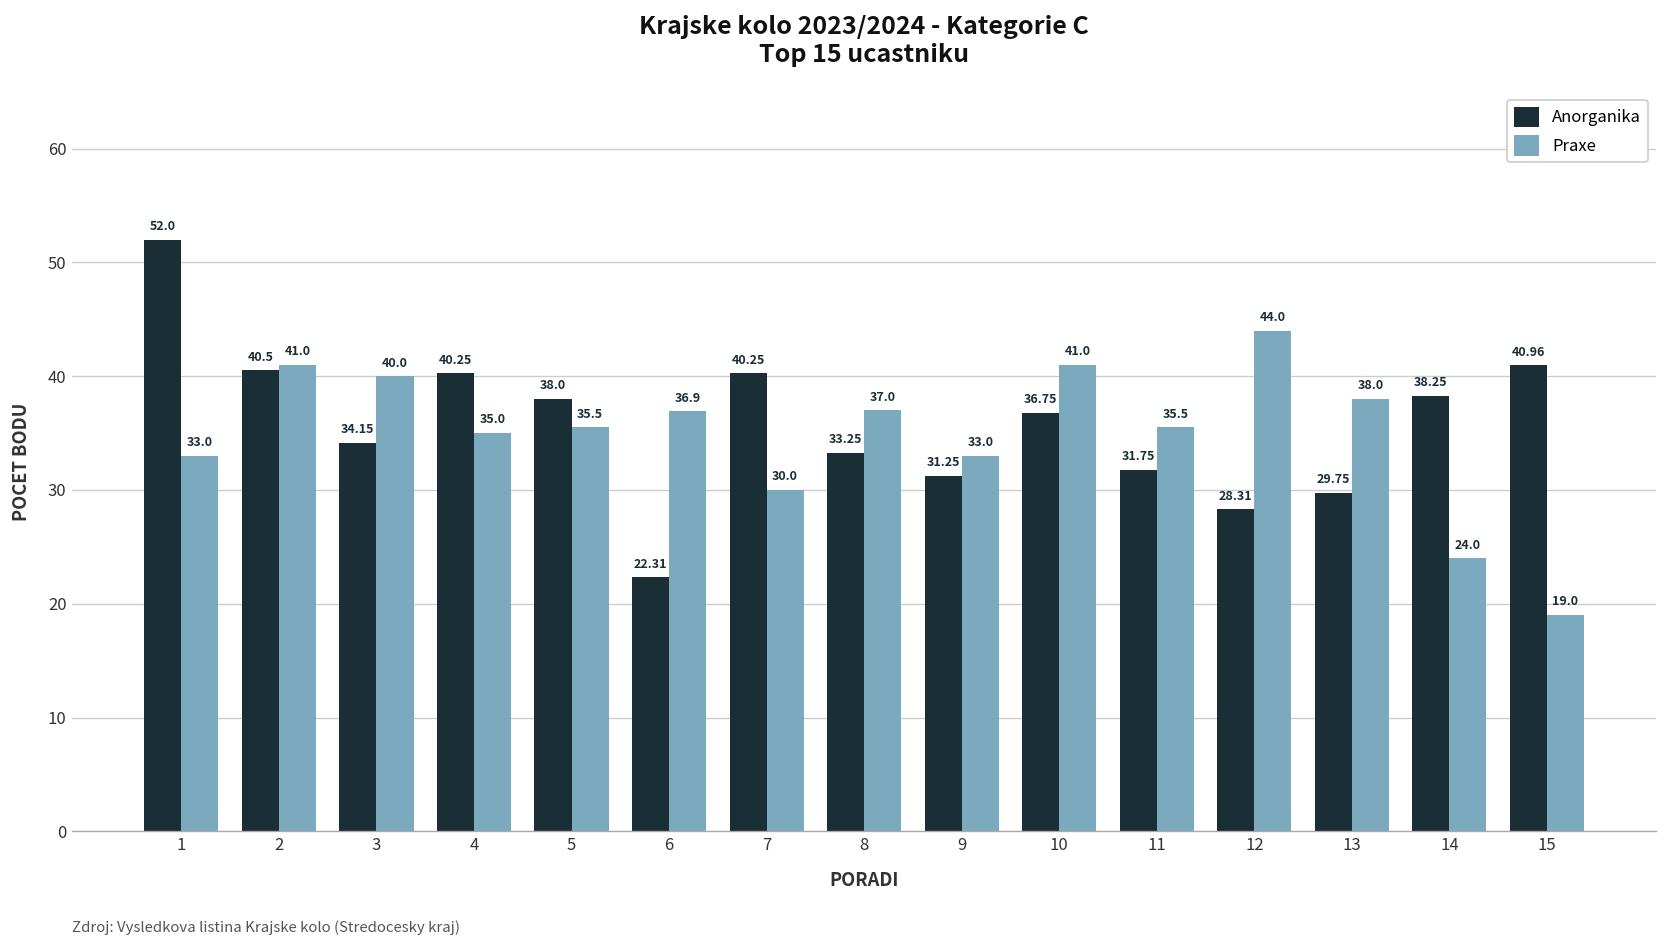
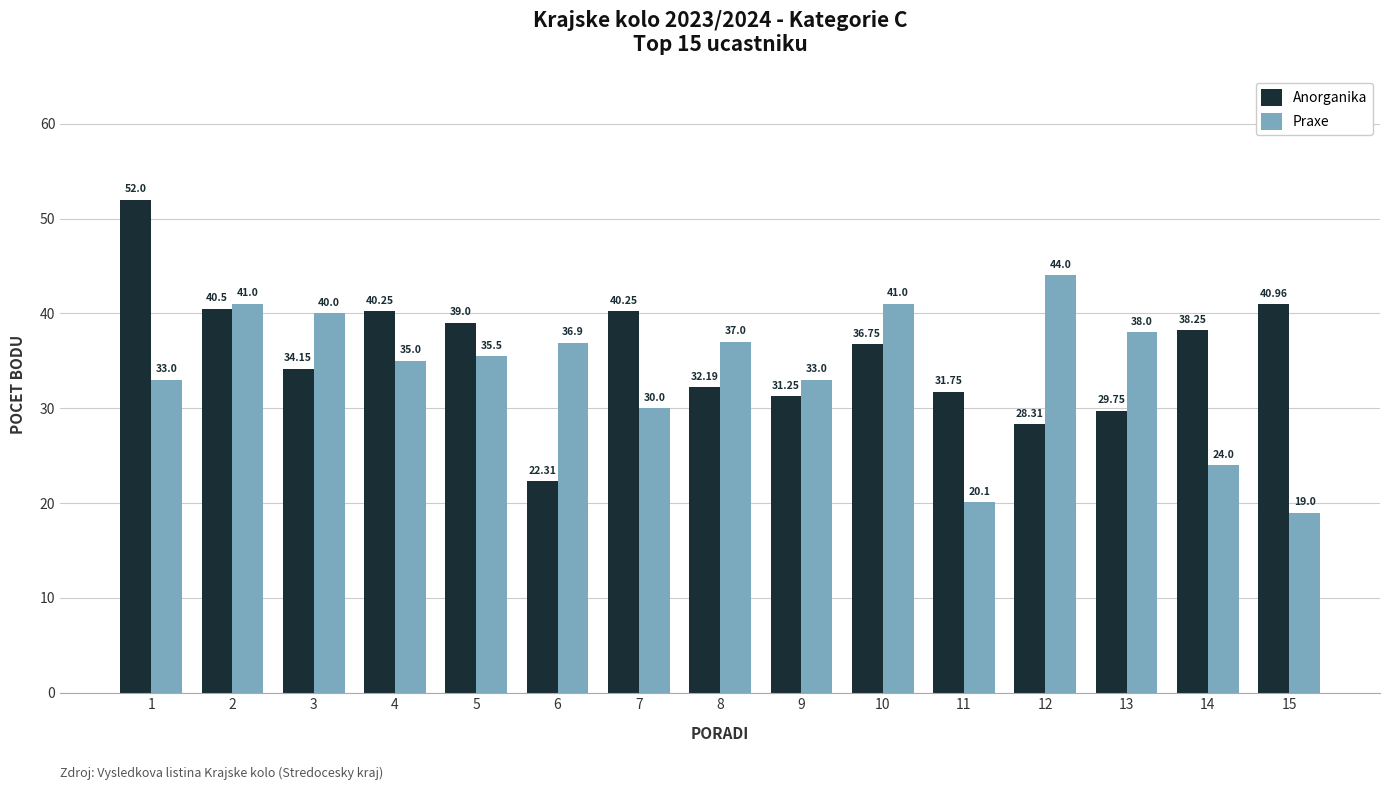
Anorganika, 5: 38.0 -> 39.0
Anorganika, 8: 33.25 -> 32.19
Praxe, 11: 35.5 -> 20.1
